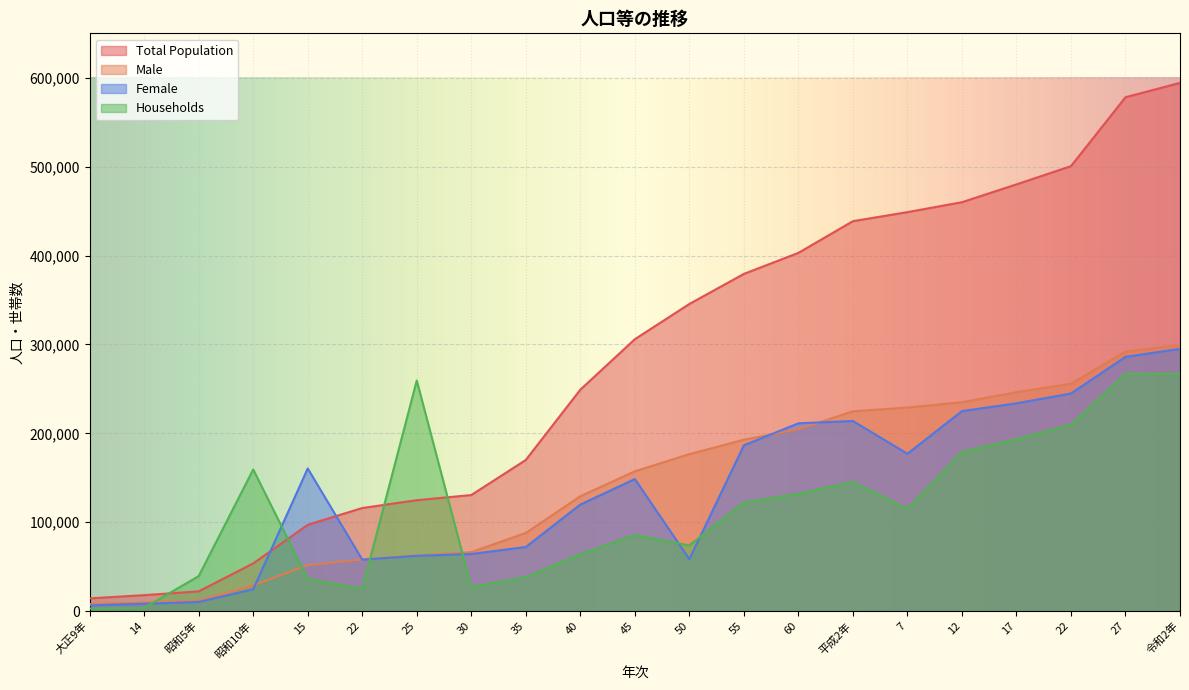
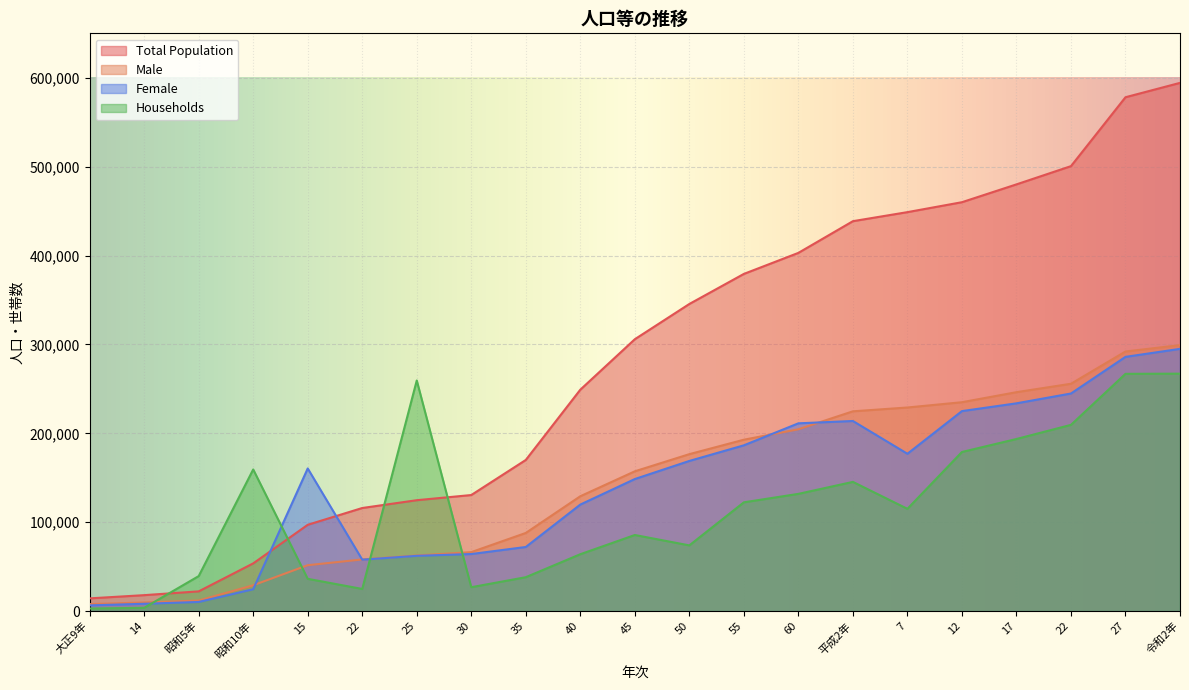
Female, 50: 60,000 -> 170,000
